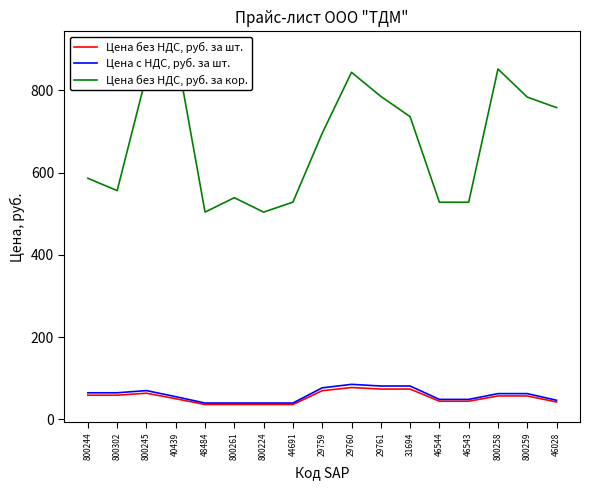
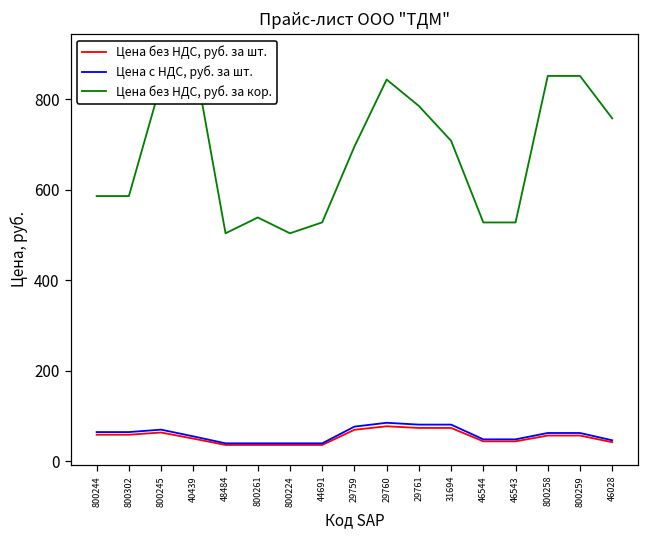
Цена без НДС, руб. за кор., 800302: 560 -> 590
Цена без НДС, руб. за кор., 31694: 740 -> 710
Цена без НДС, руб. за кор., 800259: 780 -> 850
